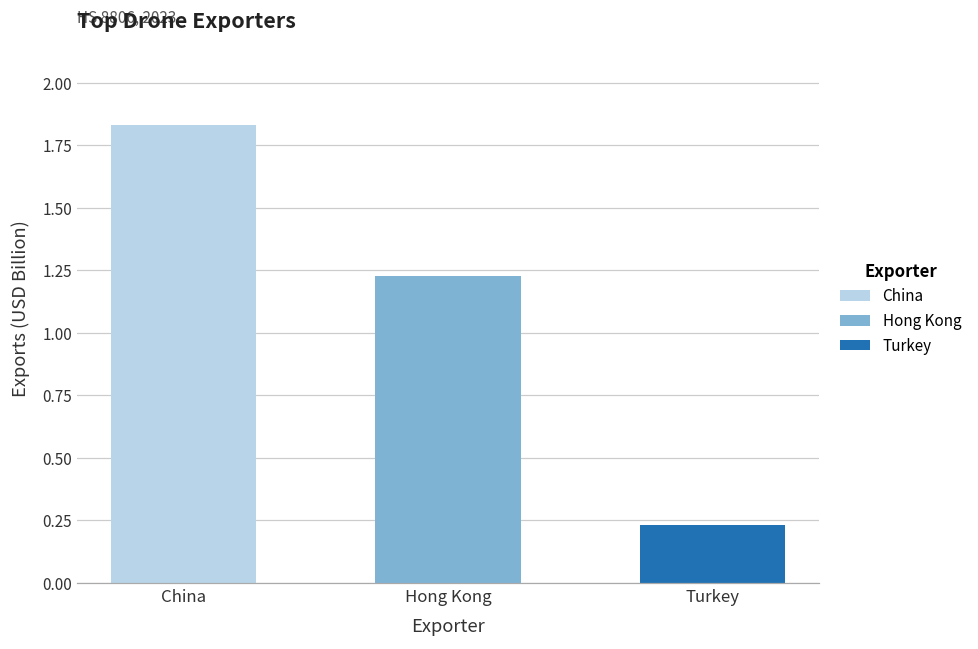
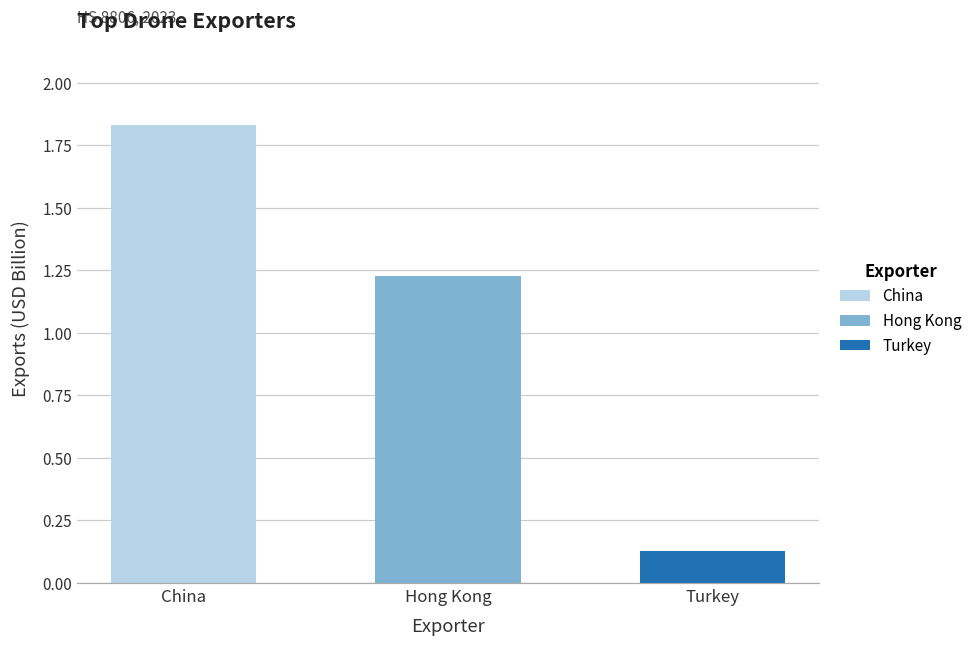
Turkey: 0.23 -> 0.13
